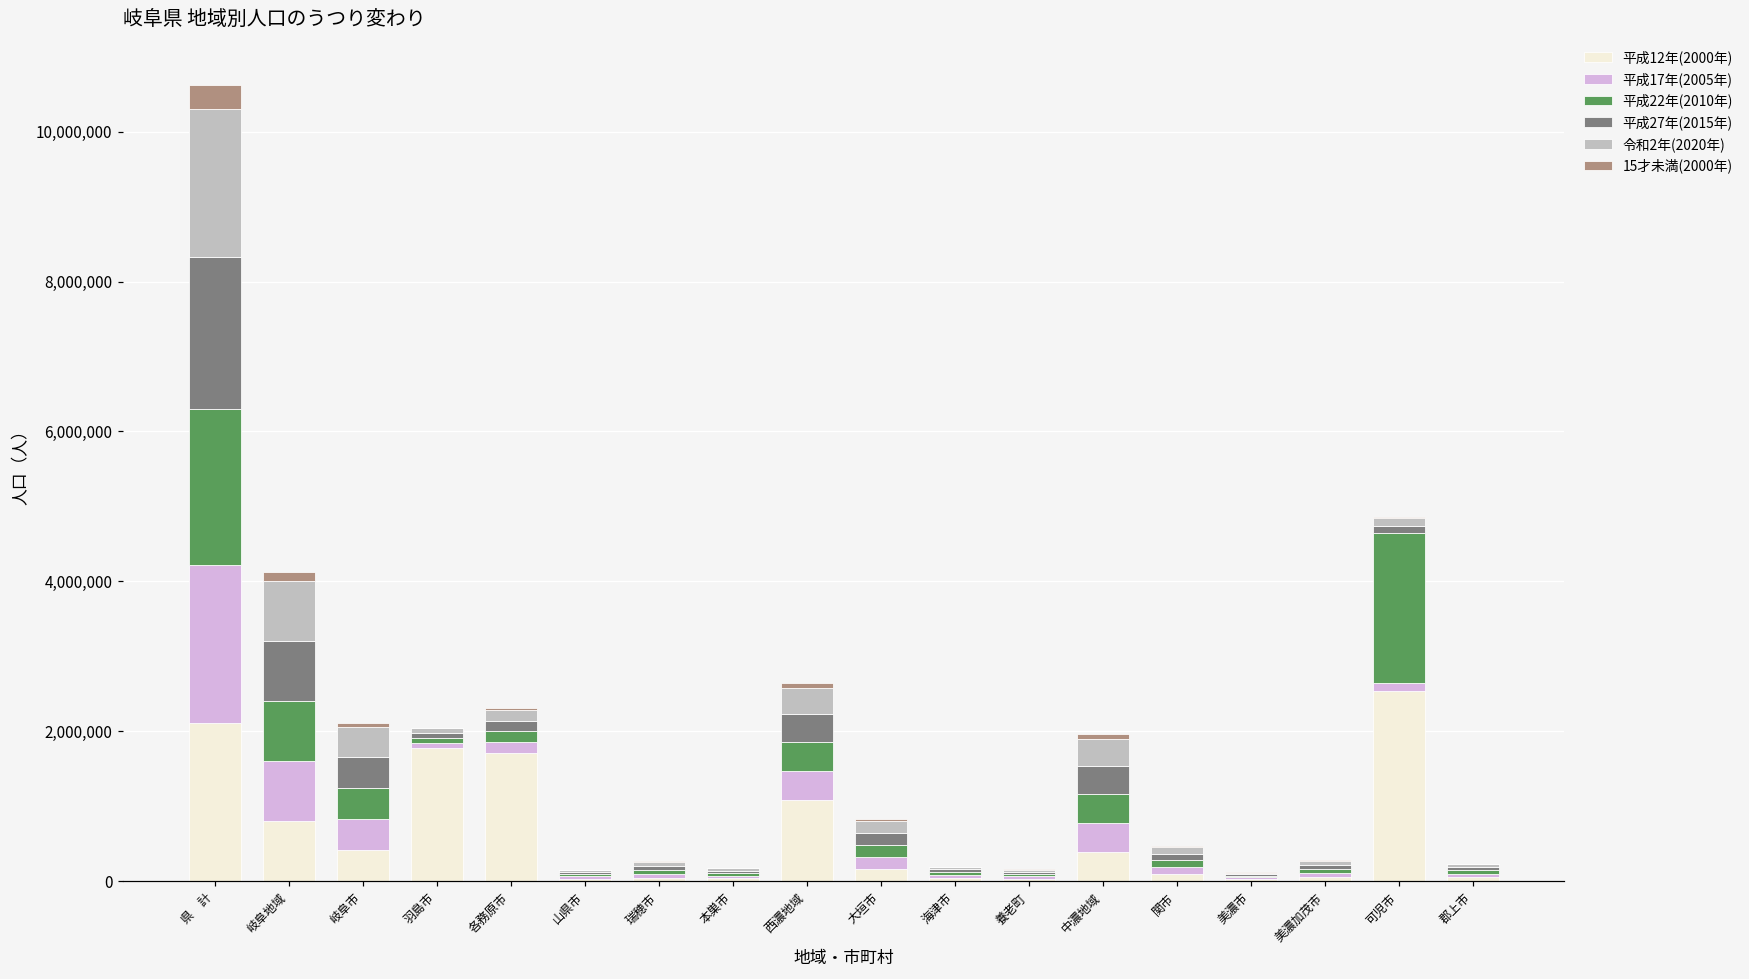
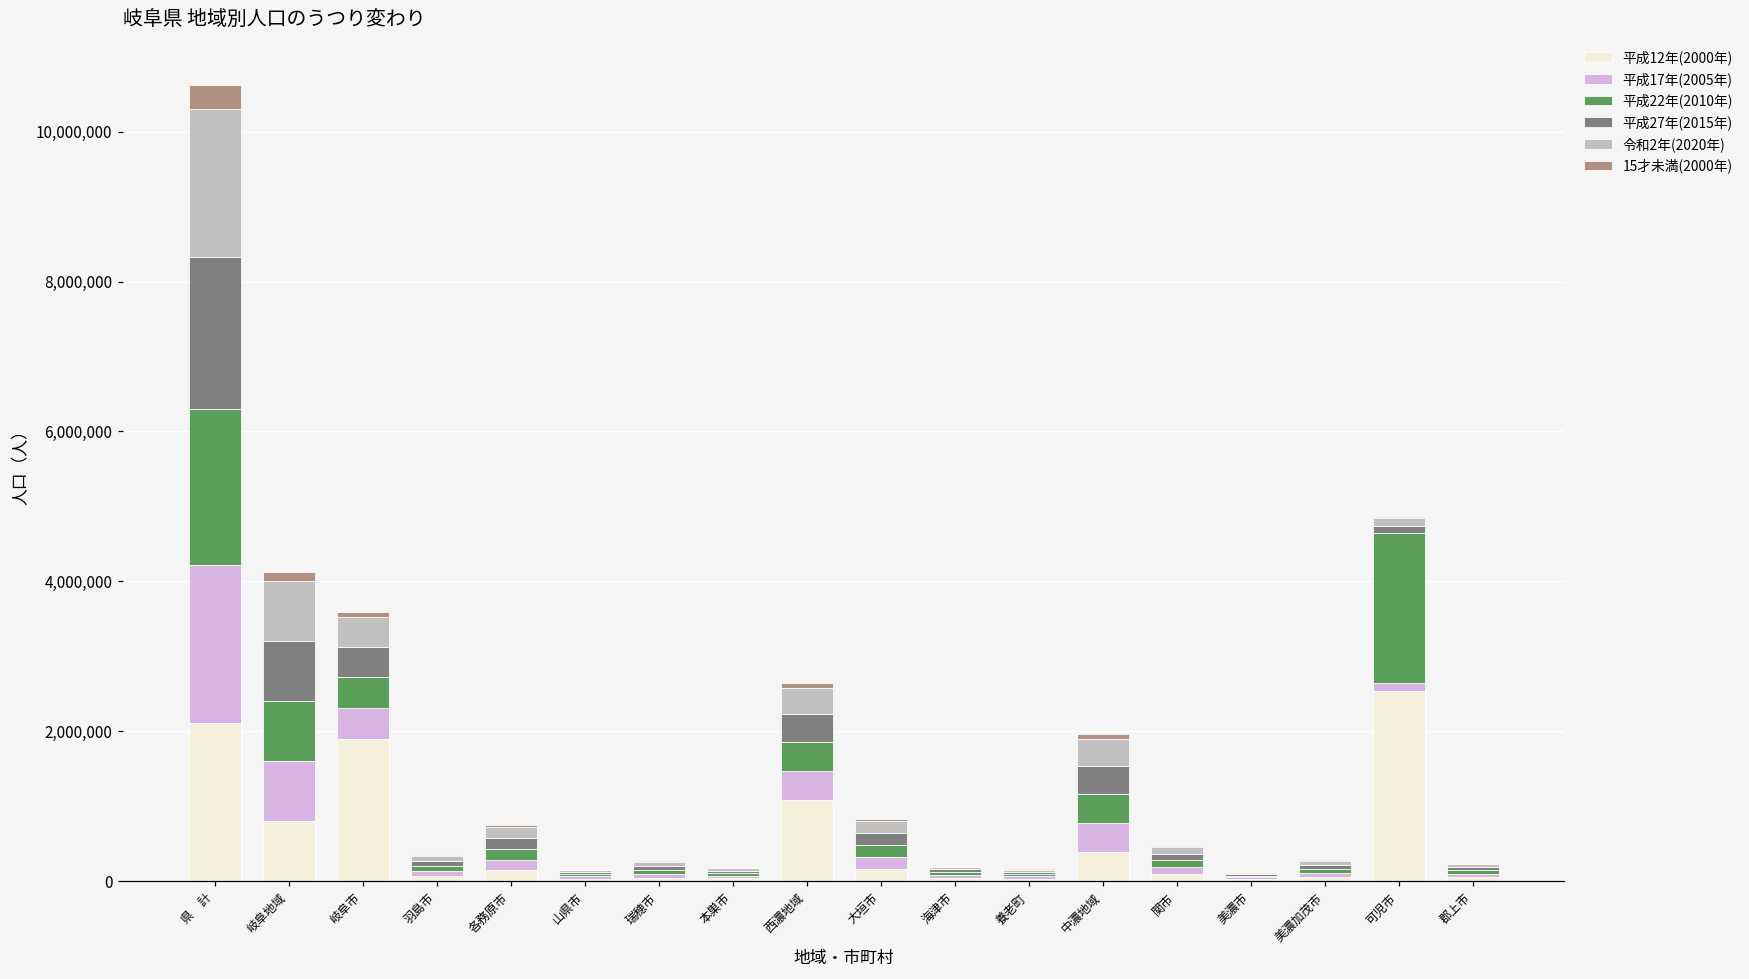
平成12年(2000年), 岐阜市: 400,000 -> 1,900,000
平成12年(2000年), 羽島市: 1,800,000 -> 100,000
平成12年(2000年), 各務原市: 1,700,000 -> 100,000
